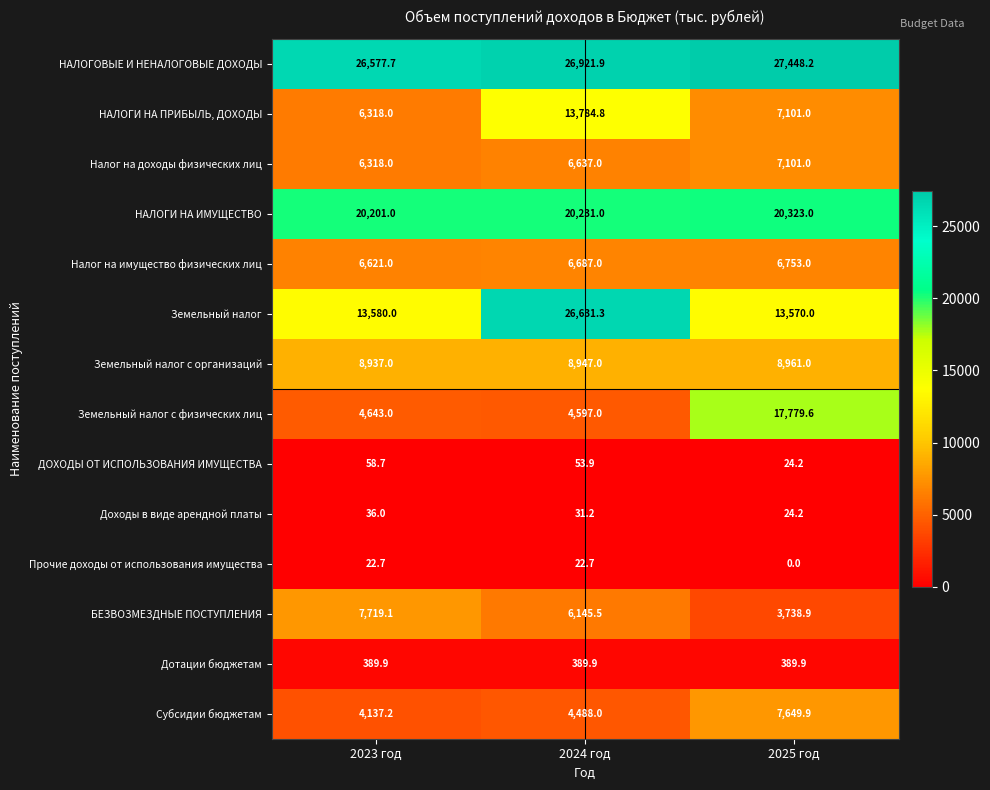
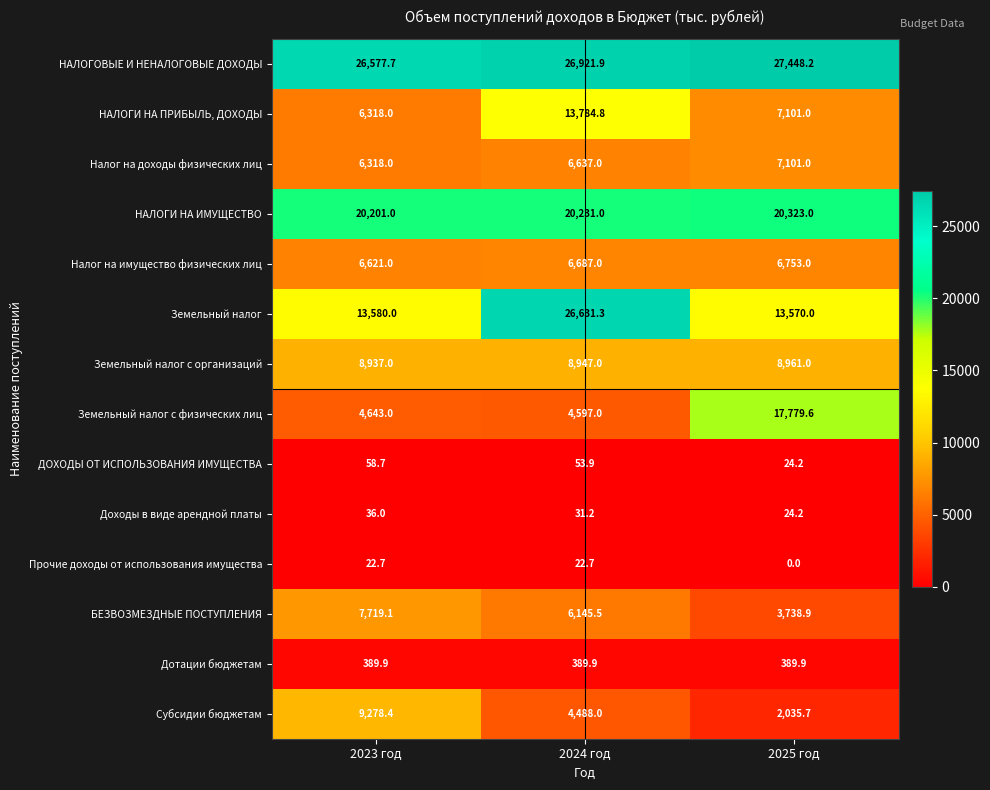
Субсидии бюджетам, 2023 год: 4,137.2 -> 9,278.4
Субсидии бюджетам, 2025 год: 7,649.9 -> 2,035.7
